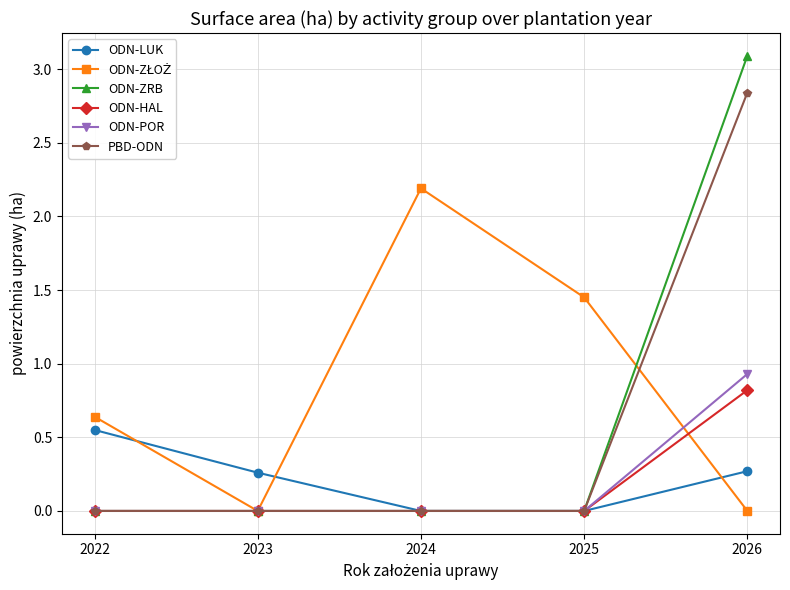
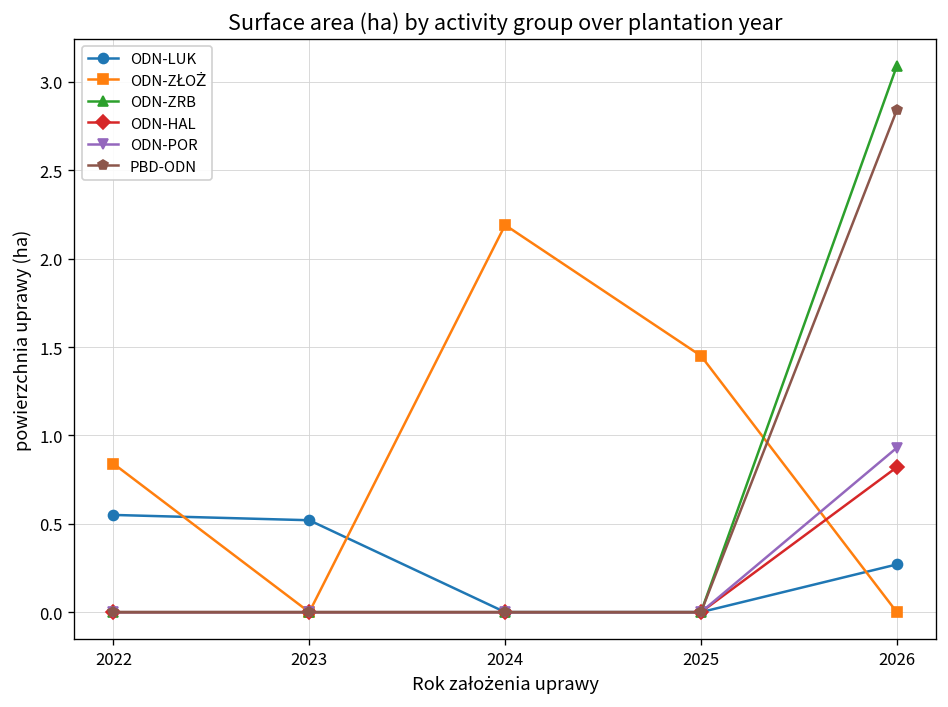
ODN-ZŁOŻ, 2022: 0.64 -> 0.84
ODN-LUK, 2023: 0.26 -> 0.52
